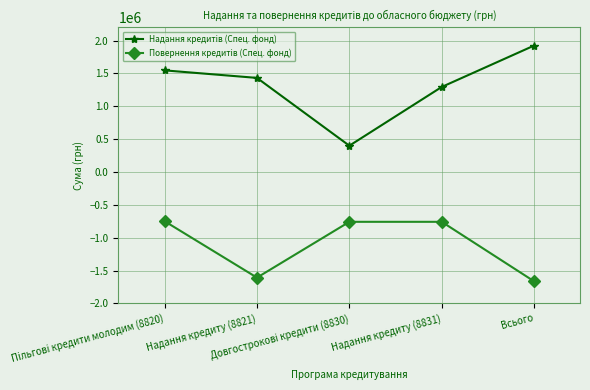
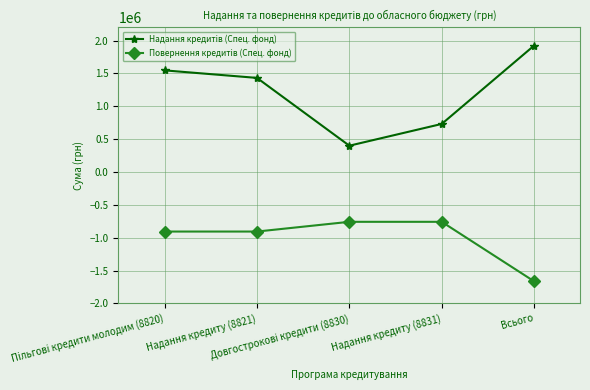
Повернення кредитів (Спец. фонд), Пільгові кредити молодим (8820): -700000 -> -900000
Повернення кредитів (Спец. фонд), Надання кредиту (8821): -1600000 -> -900000
Надання кредитів (Спец. фонд), Надання кредиту (8831): 1300000 -> 700000
